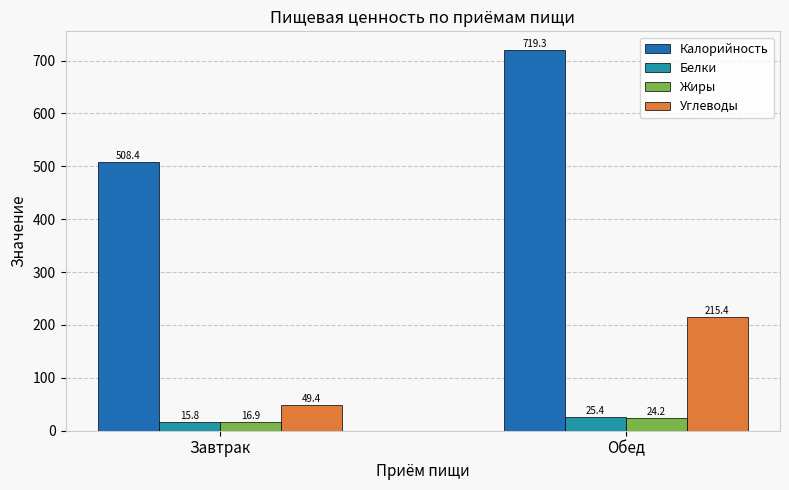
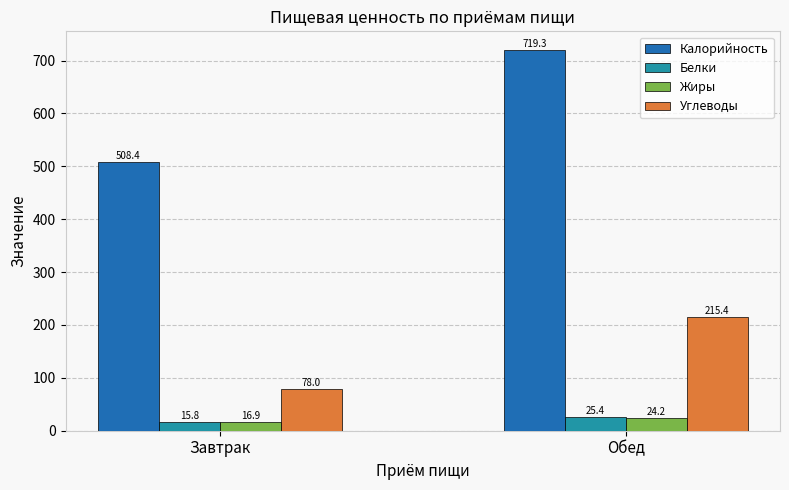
Углеводы, Завтрак: 49.4 -> 78.0
